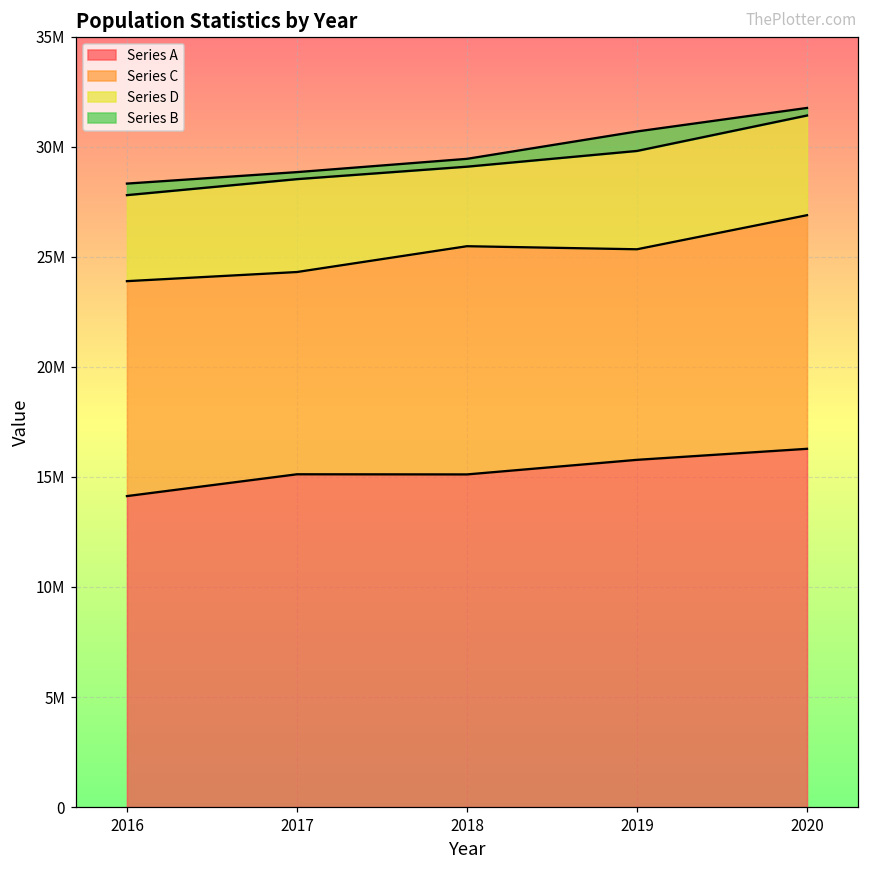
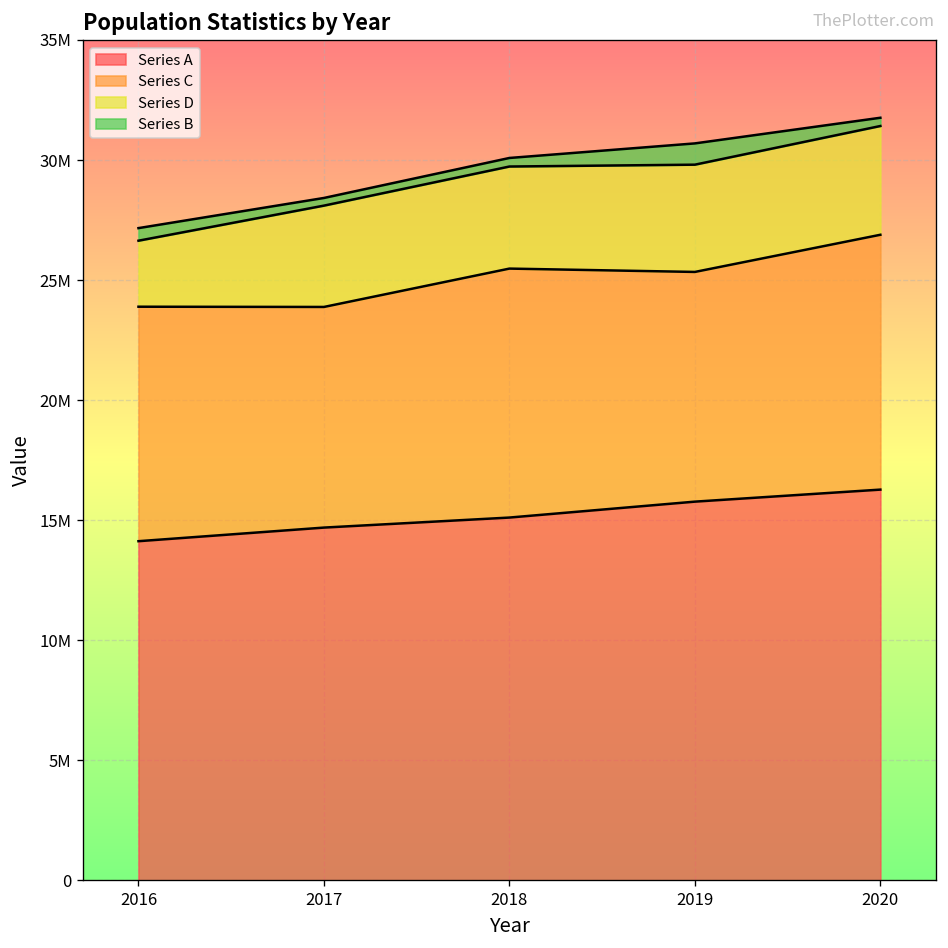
Series D, 2016: 3900000 -> 2700000
Series A, 2017: 15100000 -> 14700000
Series D, 2018: 3600000 -> 4300000
